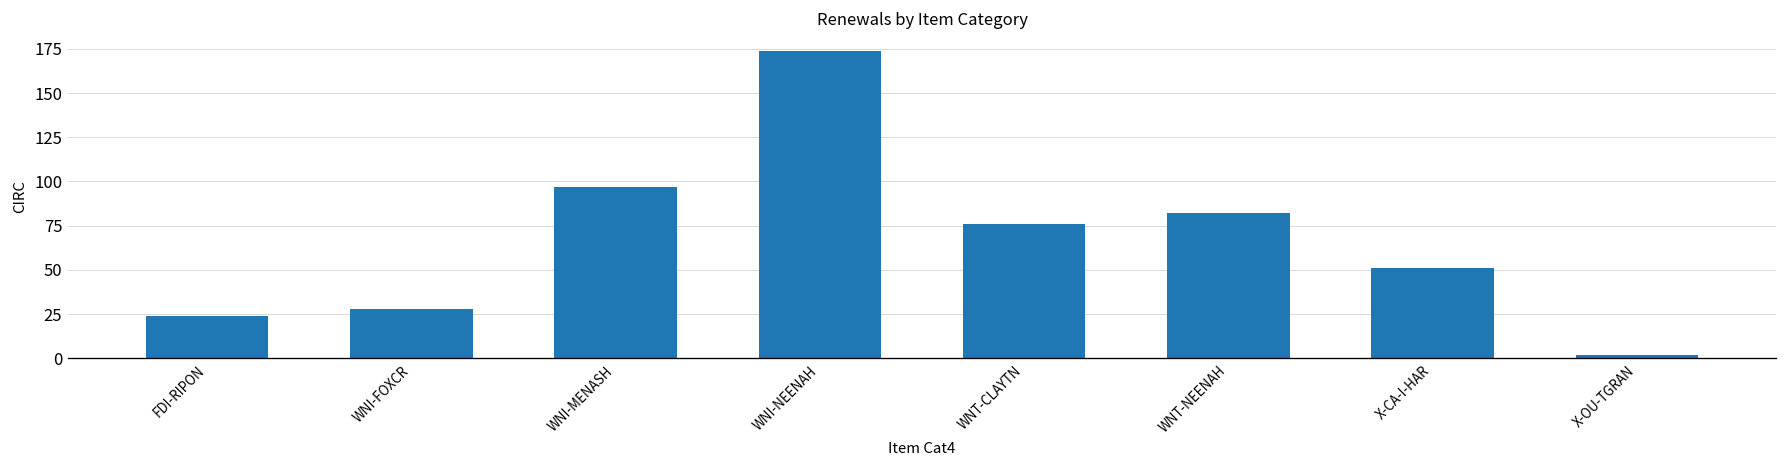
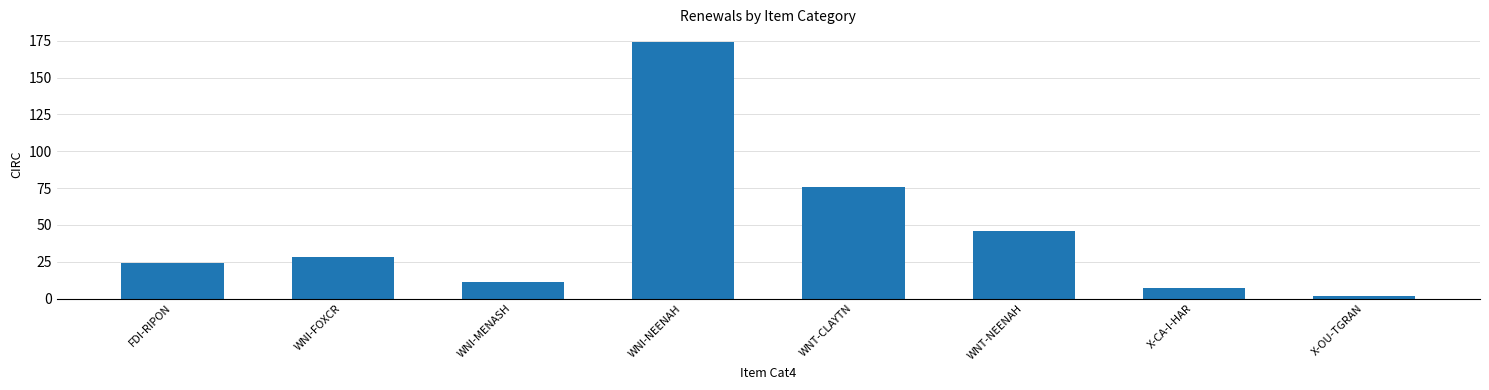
WNI-MENASH: 97 -> 11
WNT-NEENAH: 82 -> 46
X-CA-I-HAR: 51 -> 7
